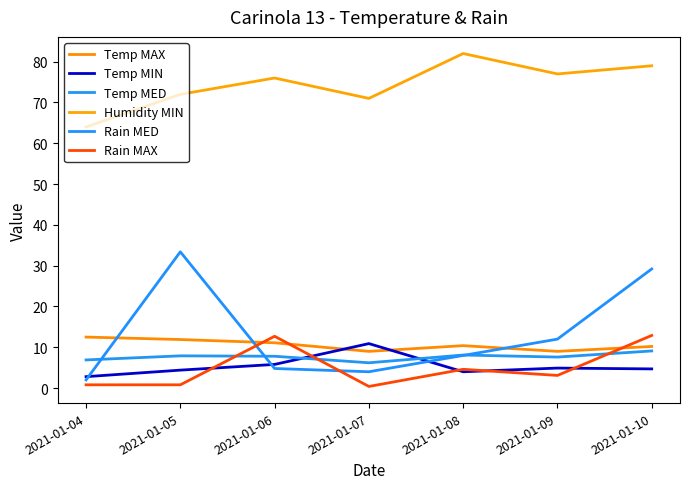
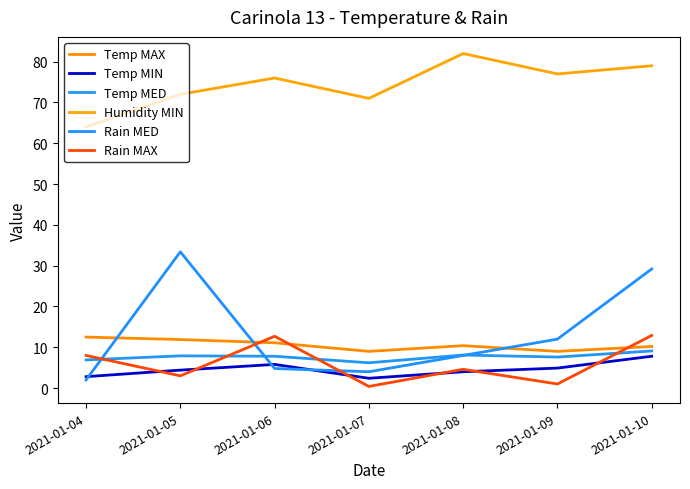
Rain MAX, 2021-01-04: 1 -> 8
Rain MAX, 2021-01-05: 1 -> 3
Temp MIN, 2021-01-07: 11 -> 2
Rain MAX, 2021-01-09: 3 -> 1
Temp MIN, 2021-01-10: 5 -> 8
